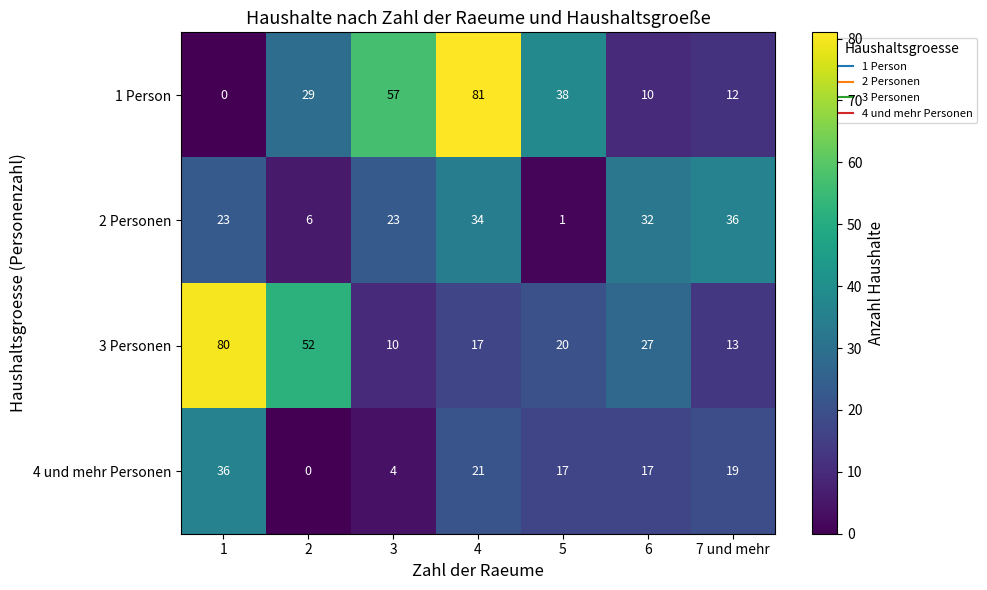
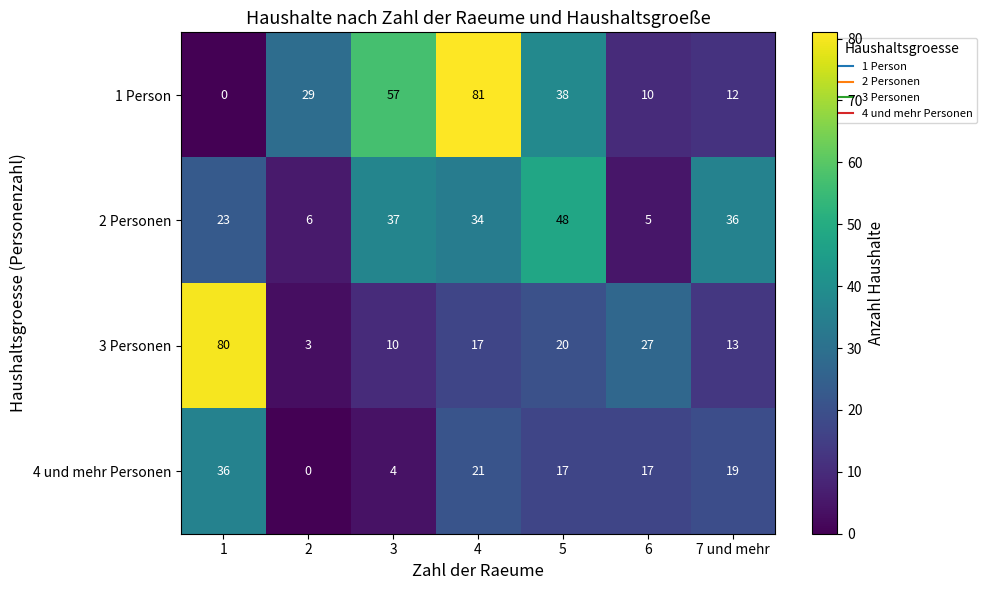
2 Personen, 3: 23 -> 37
2 Personen, 5: 1 -> 48
2 Personen, 6: 32 -> 5
3 Personen, 2: 52 -> 3
